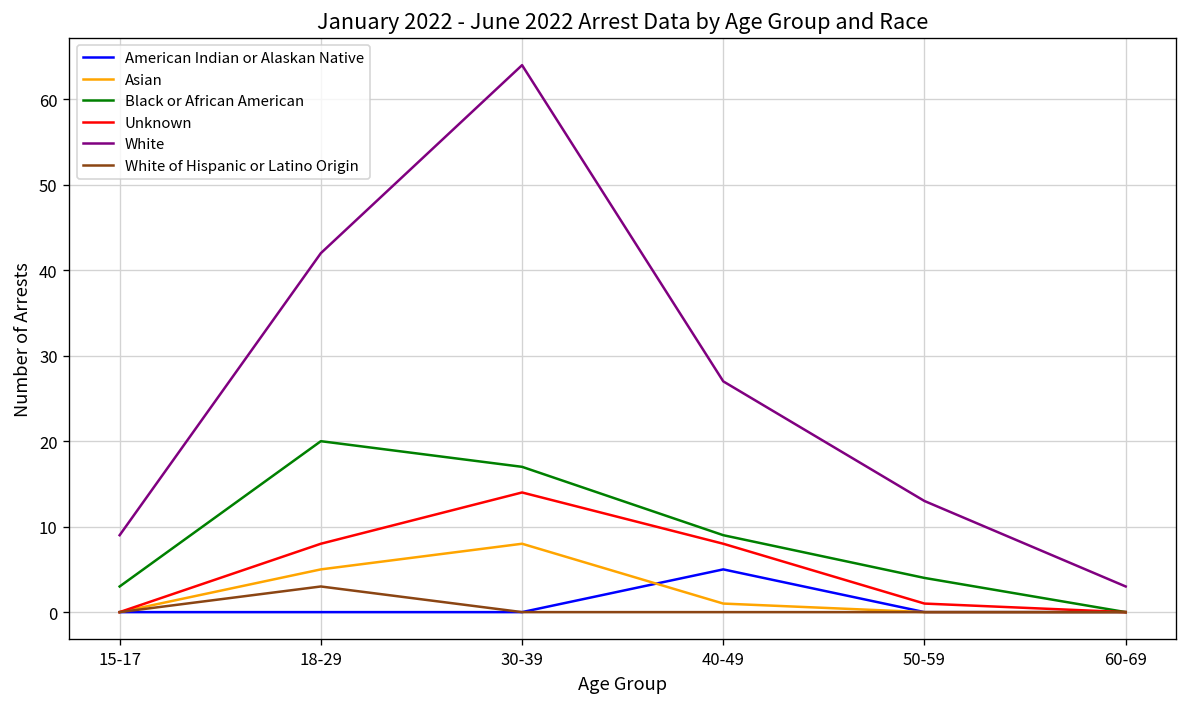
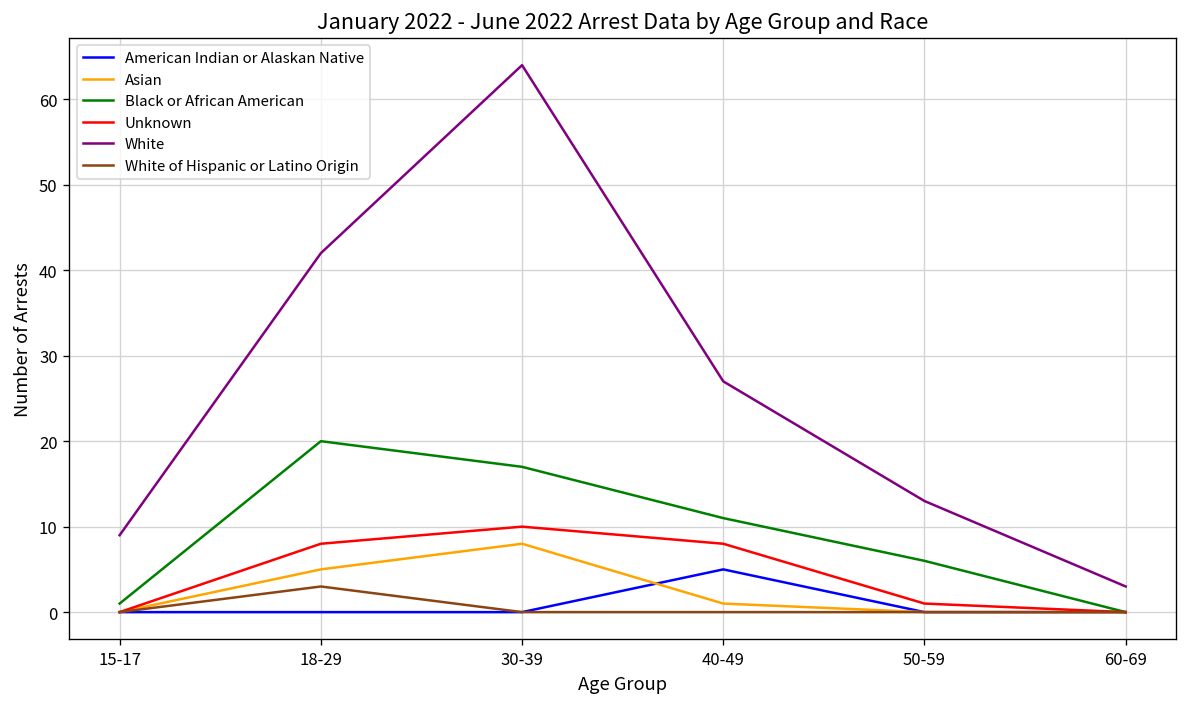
Black or African American, 15-17: 3 -> 1
Unknown, 30-39: 14 -> 10
Black or African American, 40-49: 9 -> 11
Black or African American, 50-59: 4 -> 6
